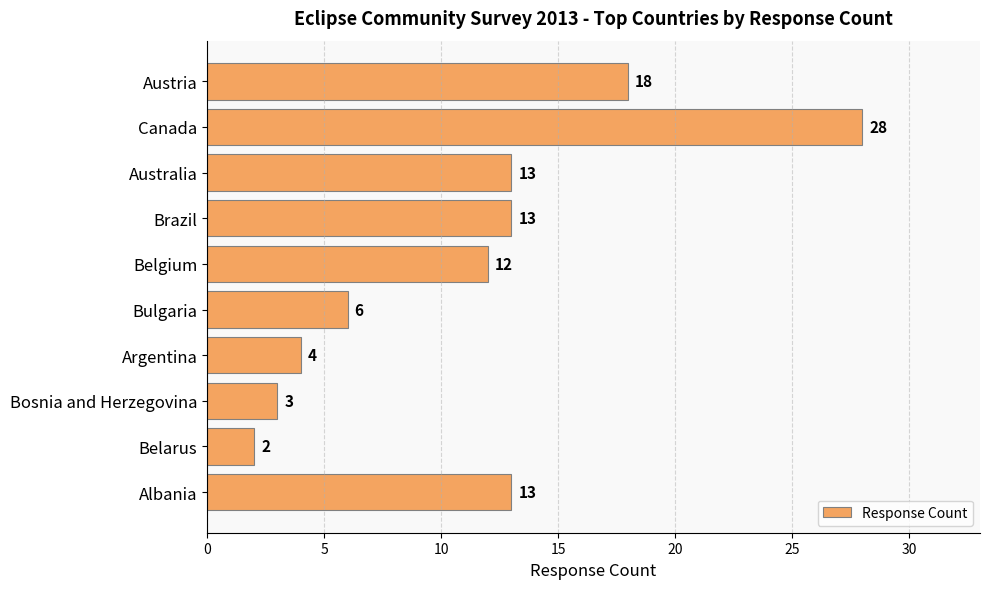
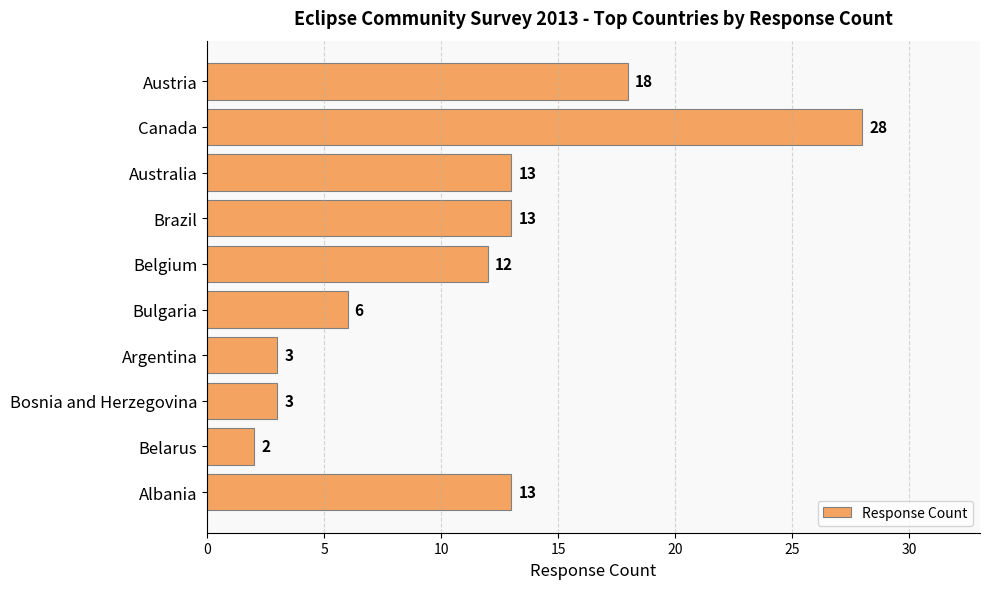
Argentina: 4 -> 3
